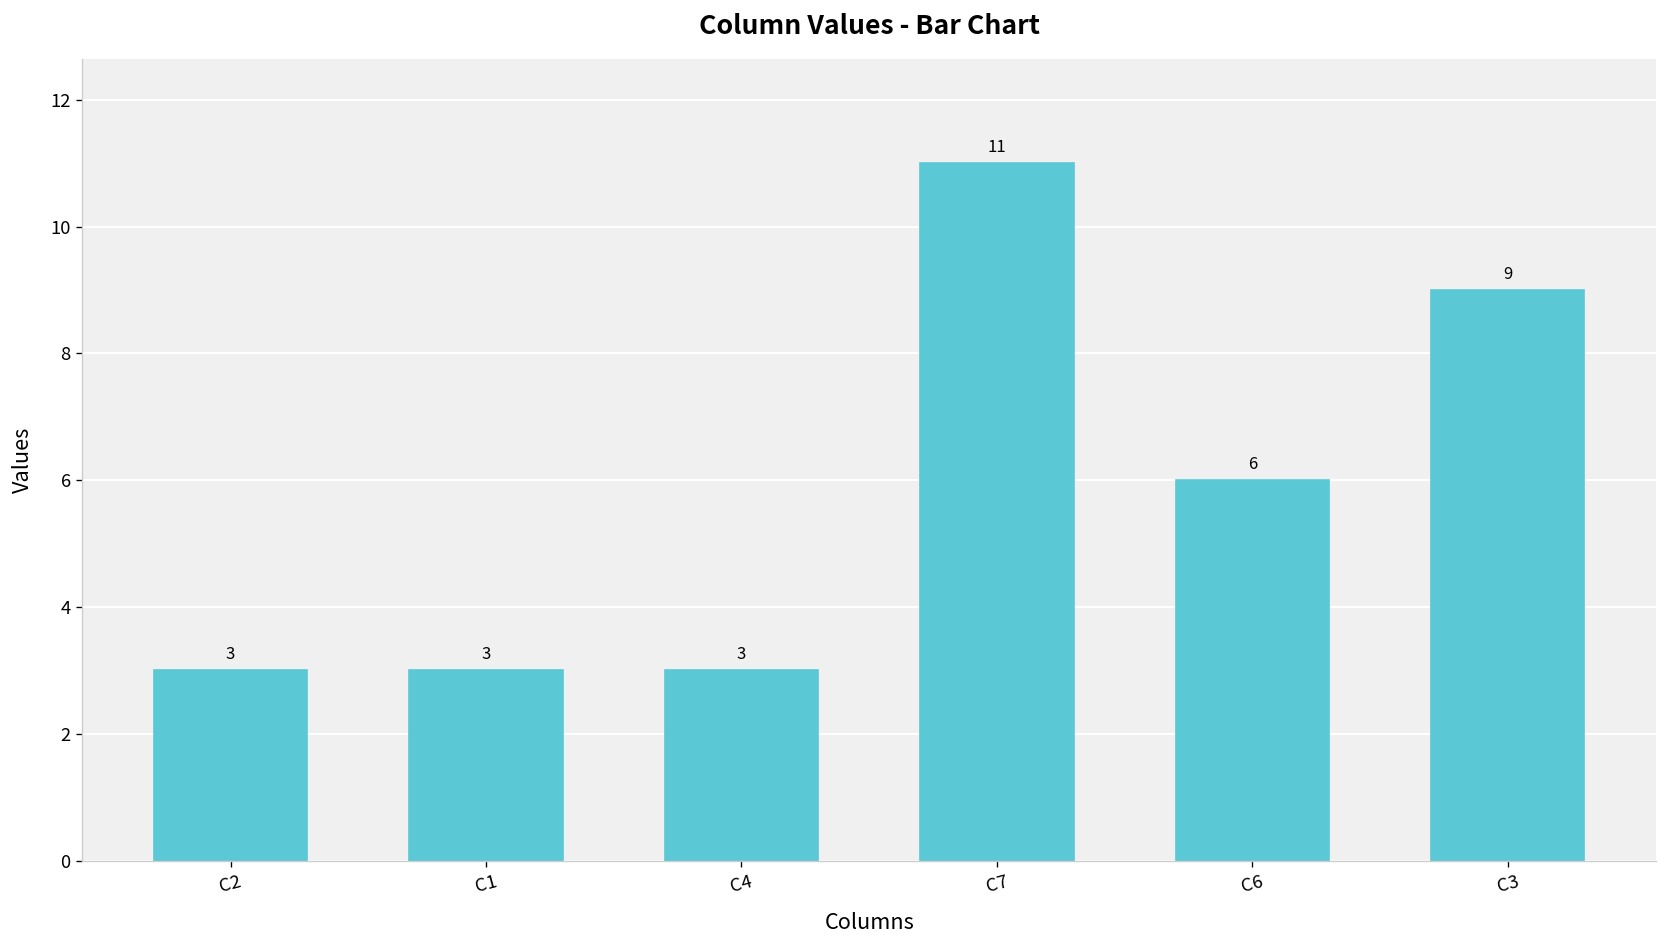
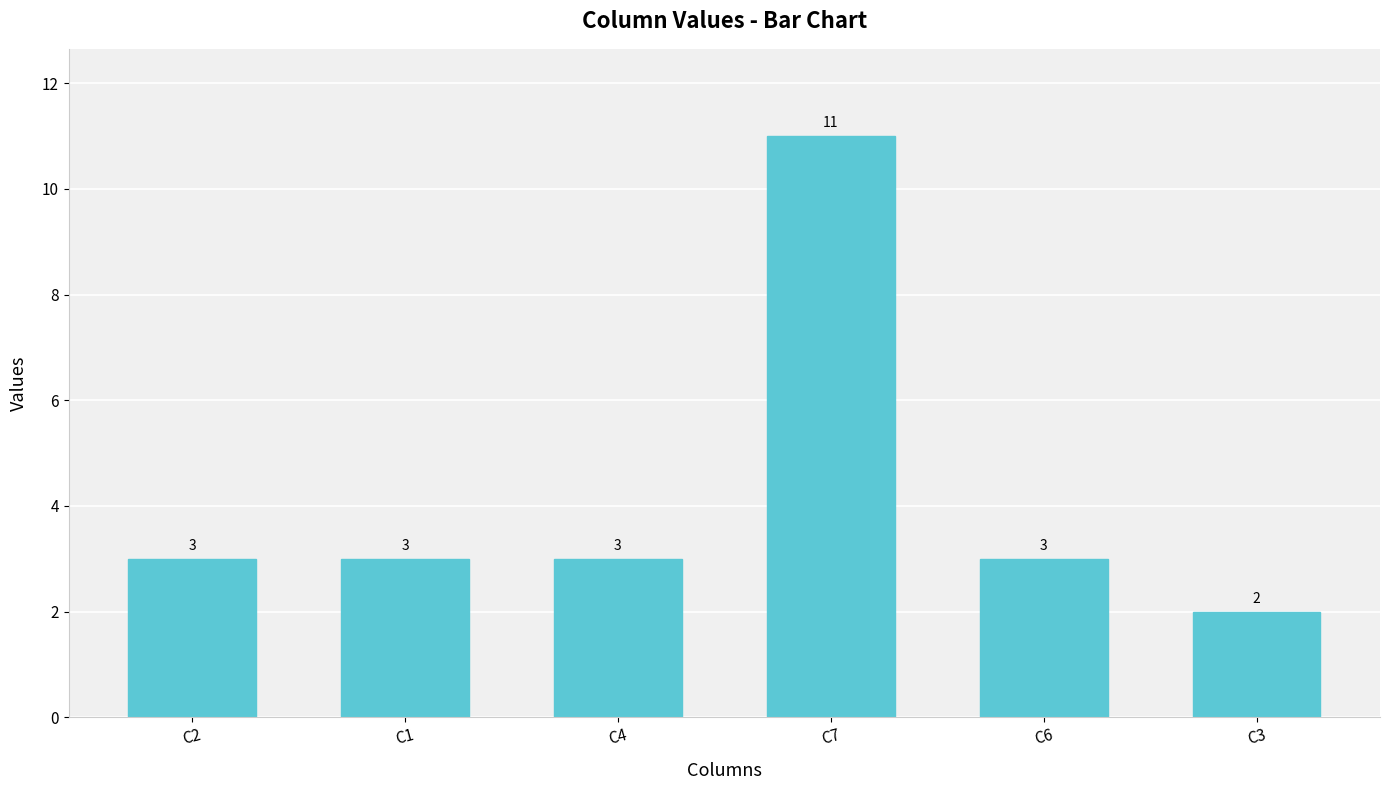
C6: 6 -> 3
C3: 9 -> 2
